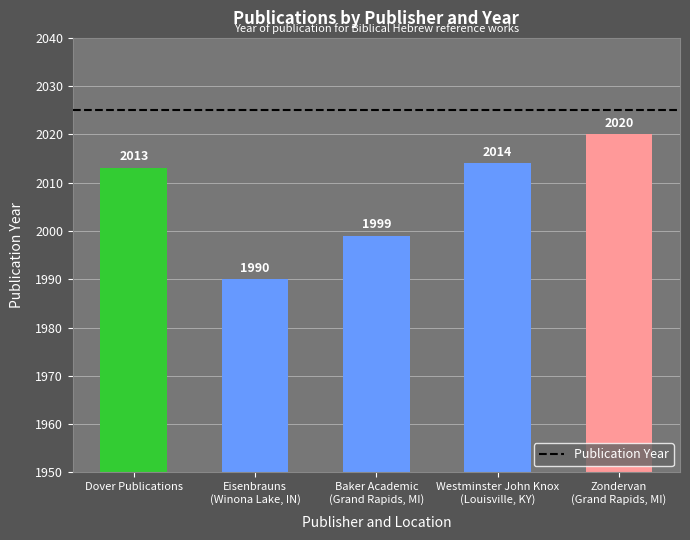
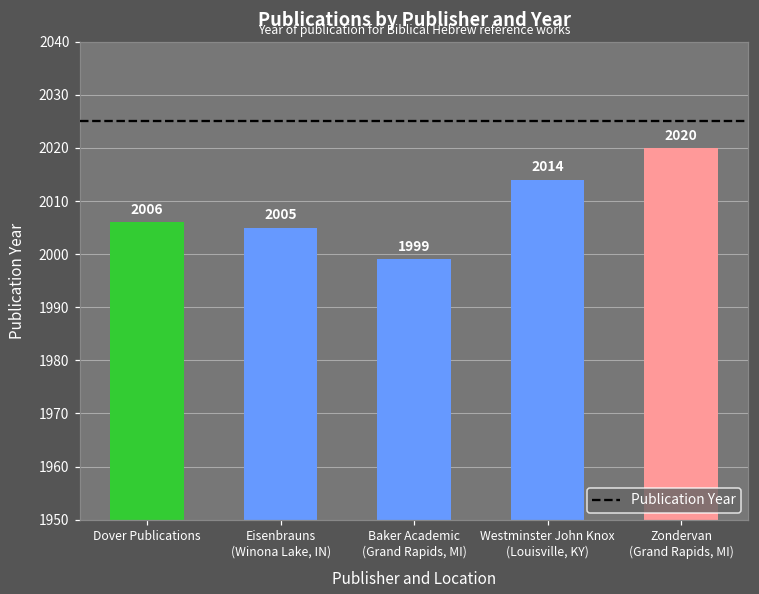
Dover Publications: 2013 -> 2006
Eisenbrauns (Winona Lake, IN): 1990 -> 2005
